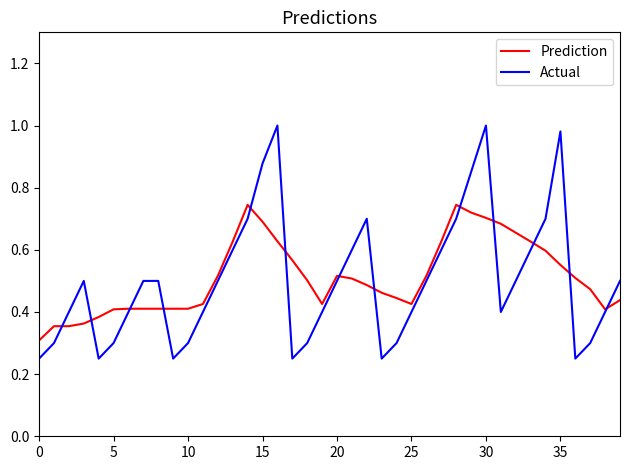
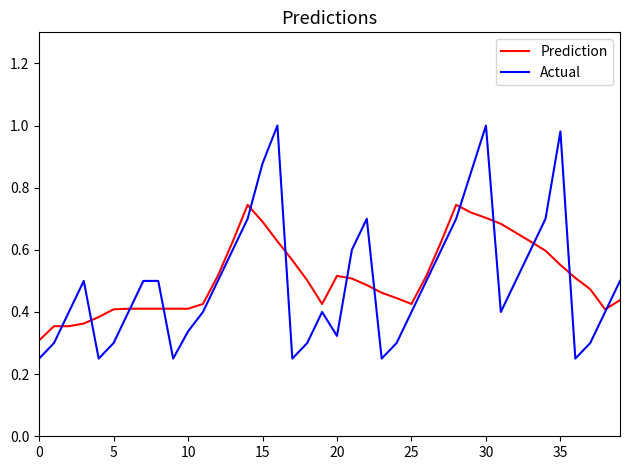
Actual, 10: 0.30 -> 0.34
Actual, 20: 0.50 -> 0.32
